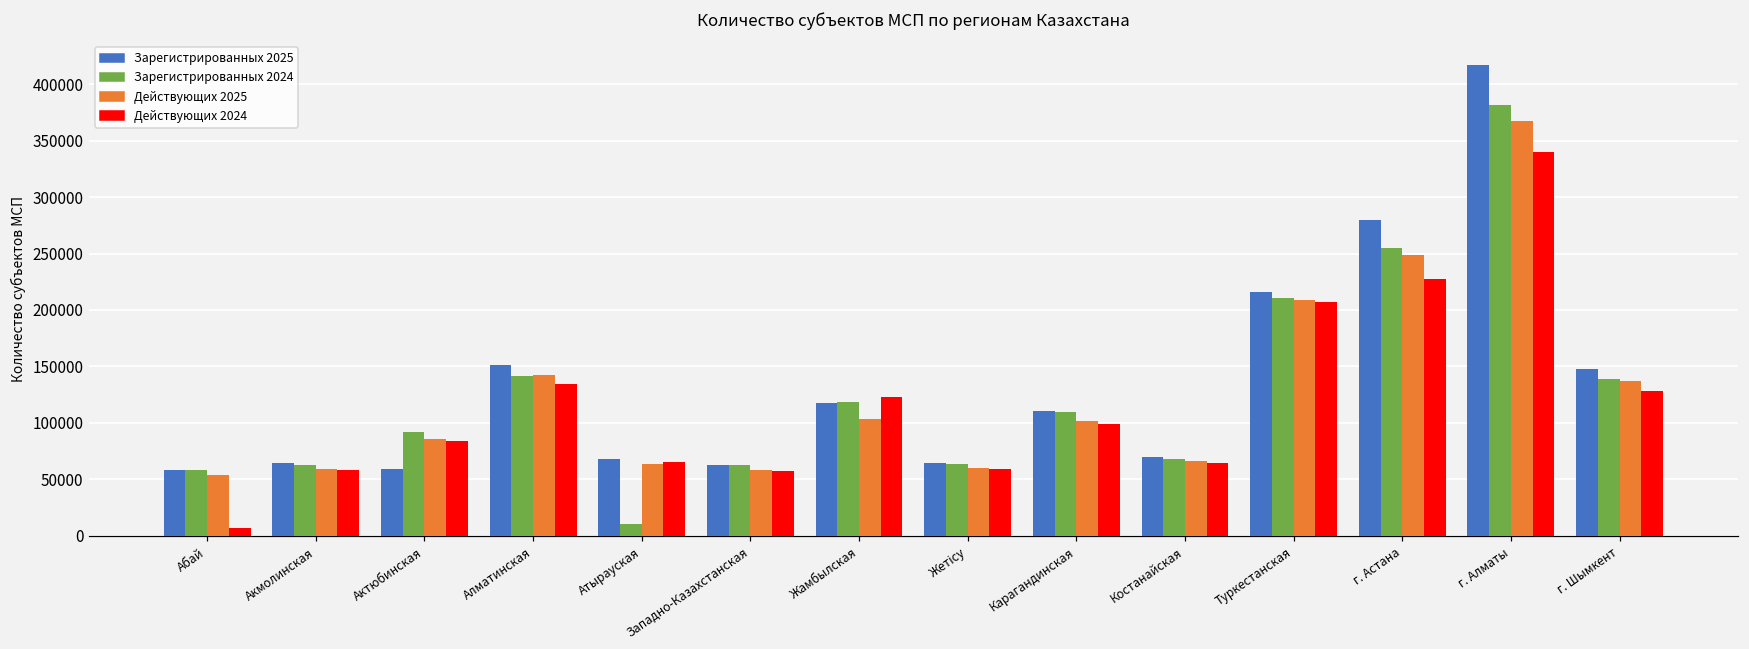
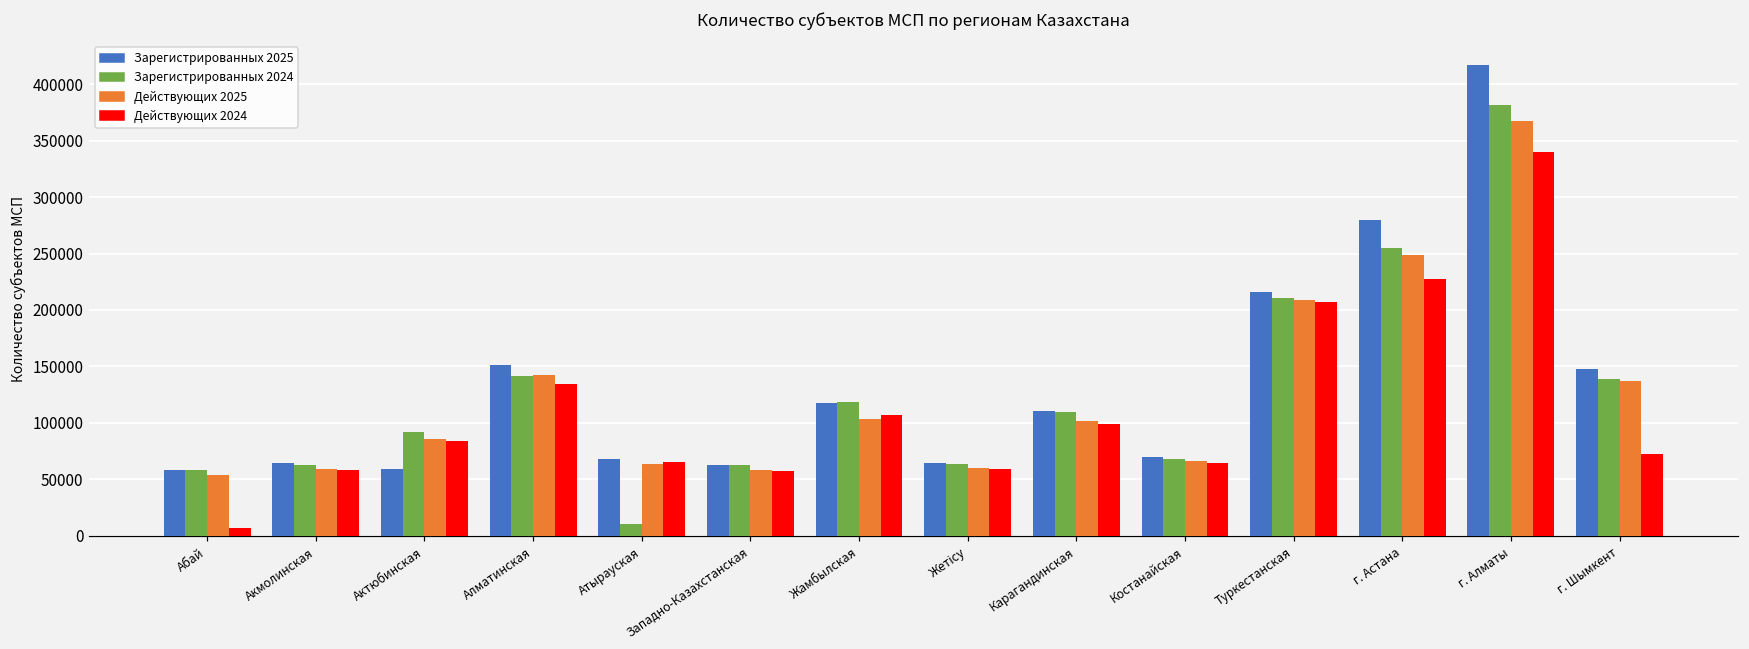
Действующих 2024, Жамбылская: 123000 -> 107000
Действующих 2024, г. Шымкент: 129000 -> 73000
